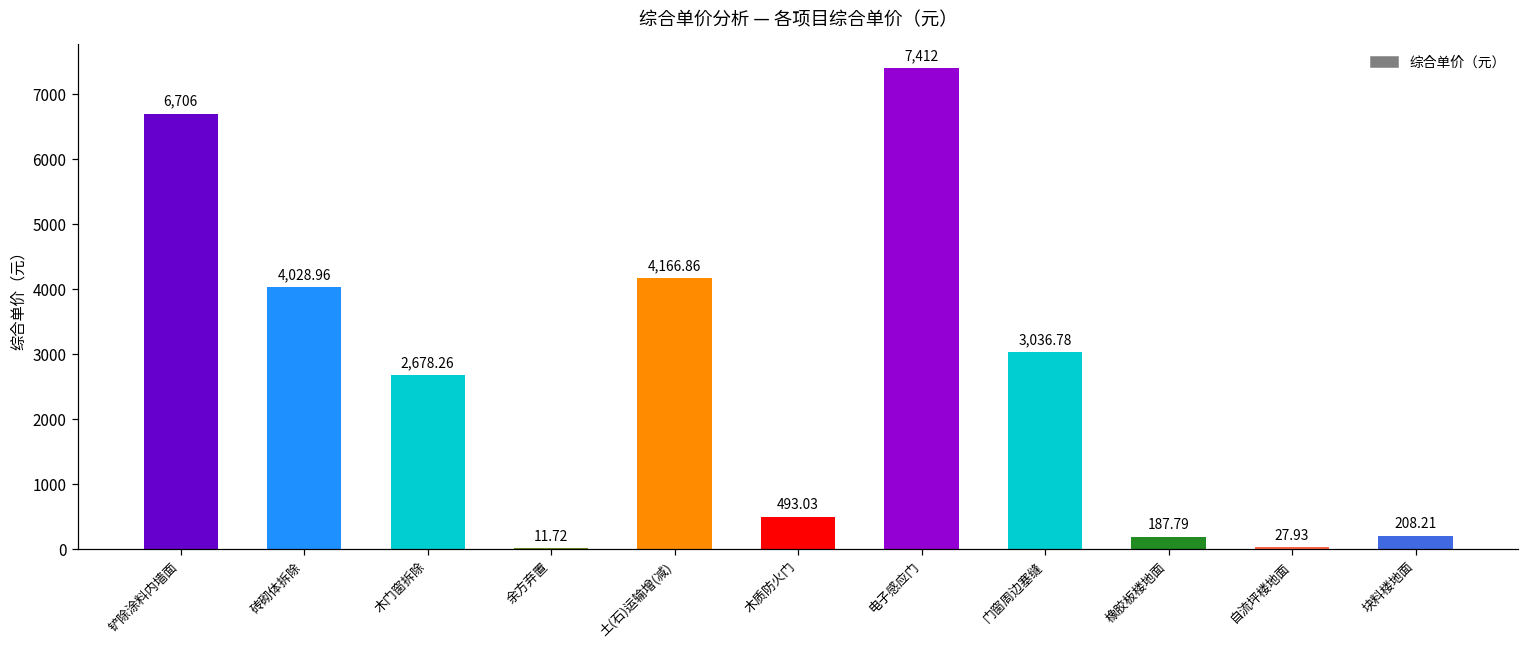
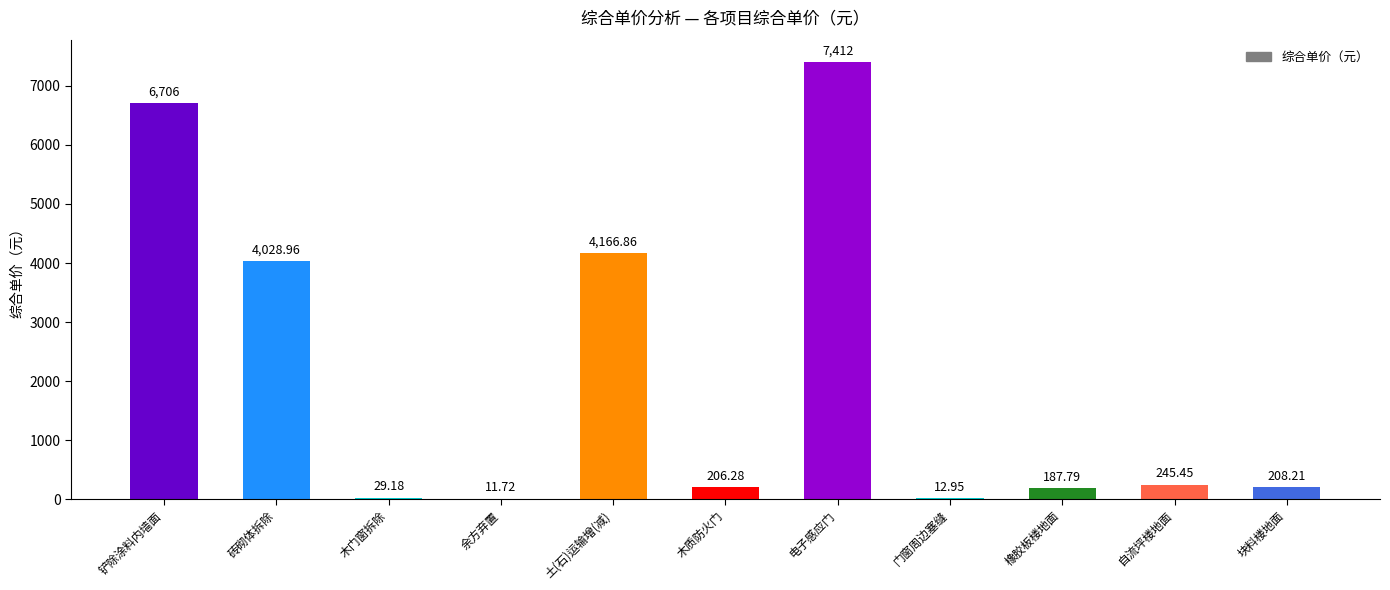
木门窗拆除: 2,678.26 -> 29.18
木质防火门: 493.03 -> 206.28
门窗周边塞缝: 3,036.78 -> 12.95
自流坪楼地面: 27.93 -> 245.45
